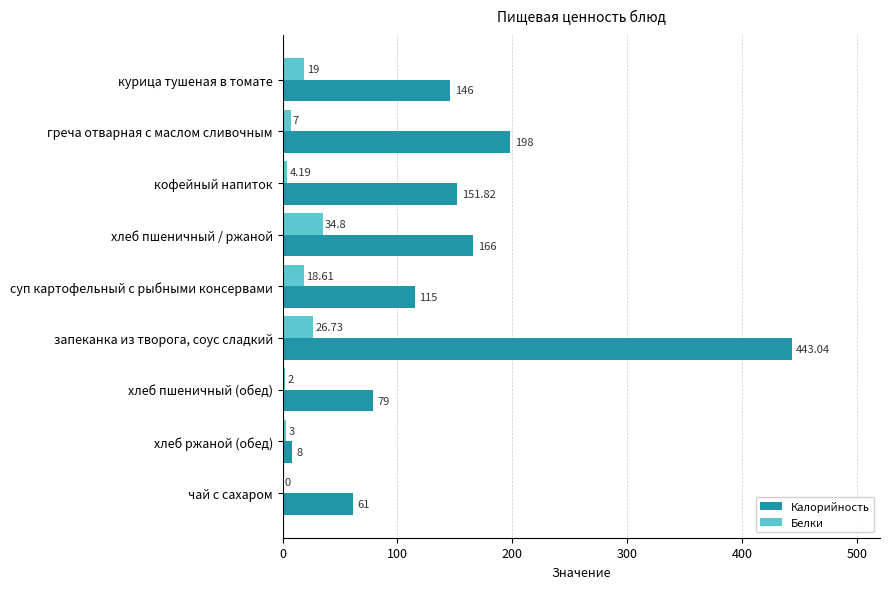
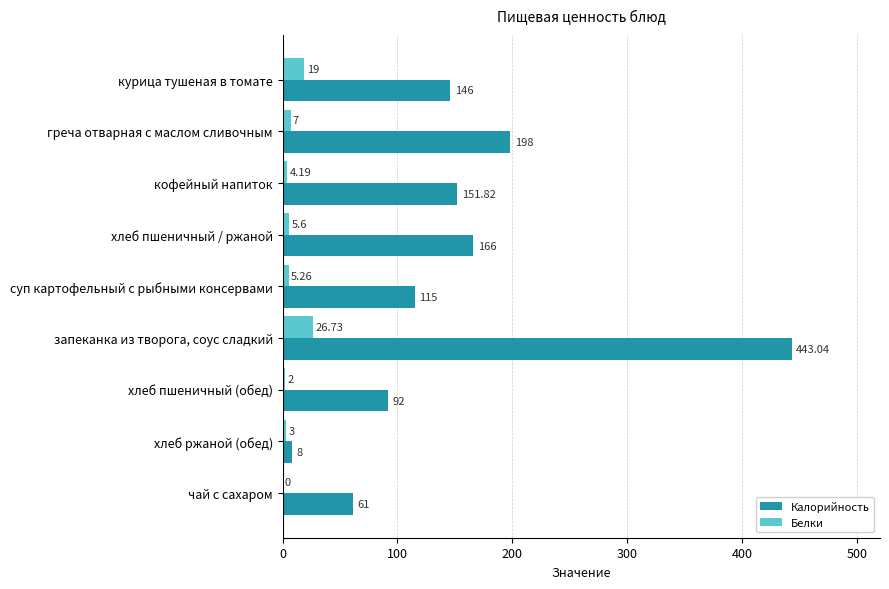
Белки, хлеб пшеничный / ржаной: 34.8 -> 5.6
Белки, суп картофельный с рыбными консервами: 18.61 -> 5.26
Калорийность, хлеб пшеничный (обед): 79 -> 92
